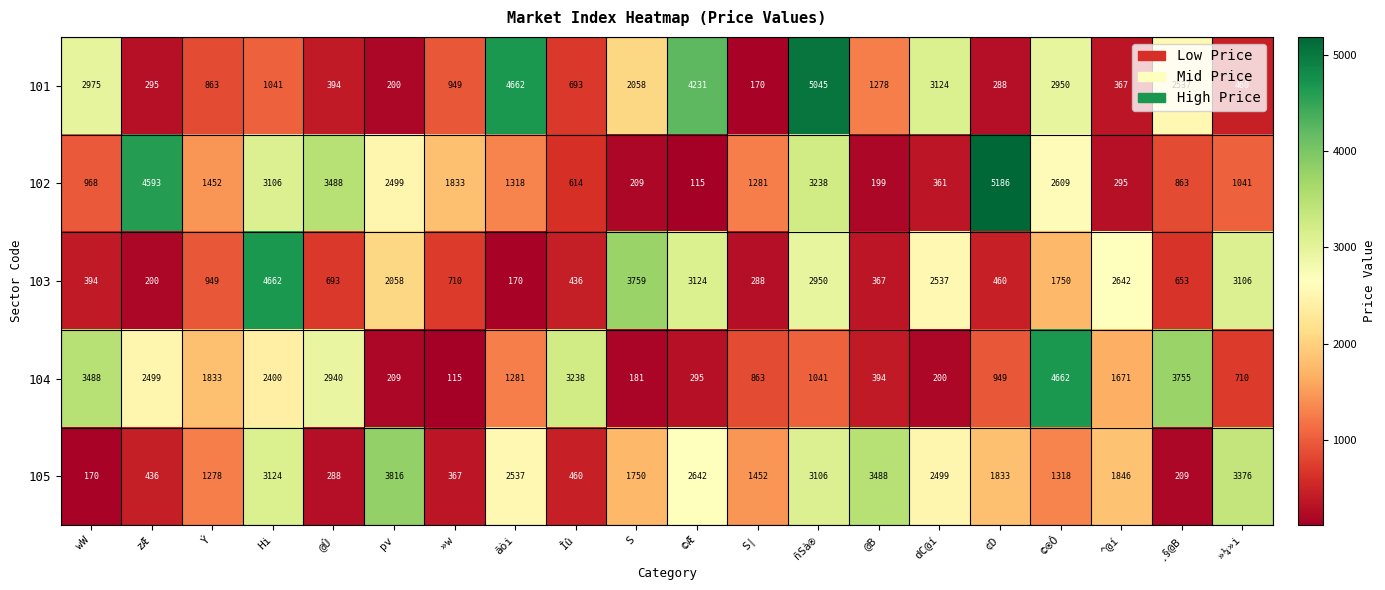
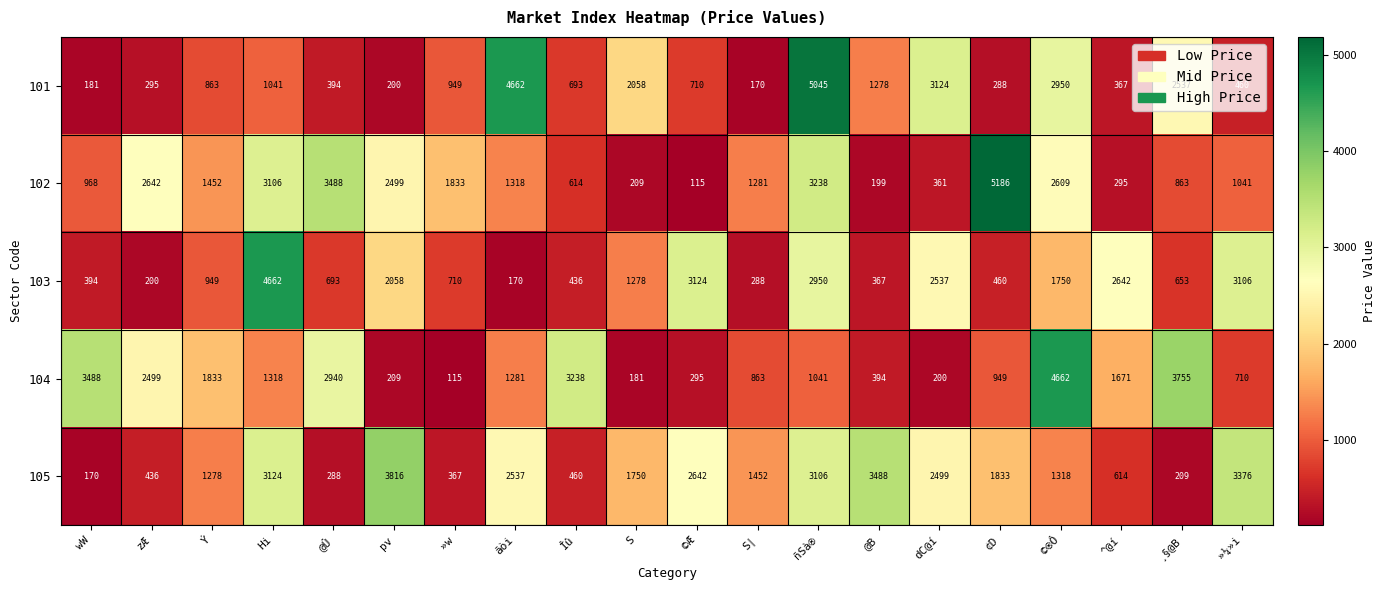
101, wW: 2975 -> 181
101, ©Æ: 4231 -> 710
102, zÆ: 4593 -> 2642
103, S: 3759 -> 1278
104, Hi: 2400 -> 1318
105, ^@í: 1846 -> 614
